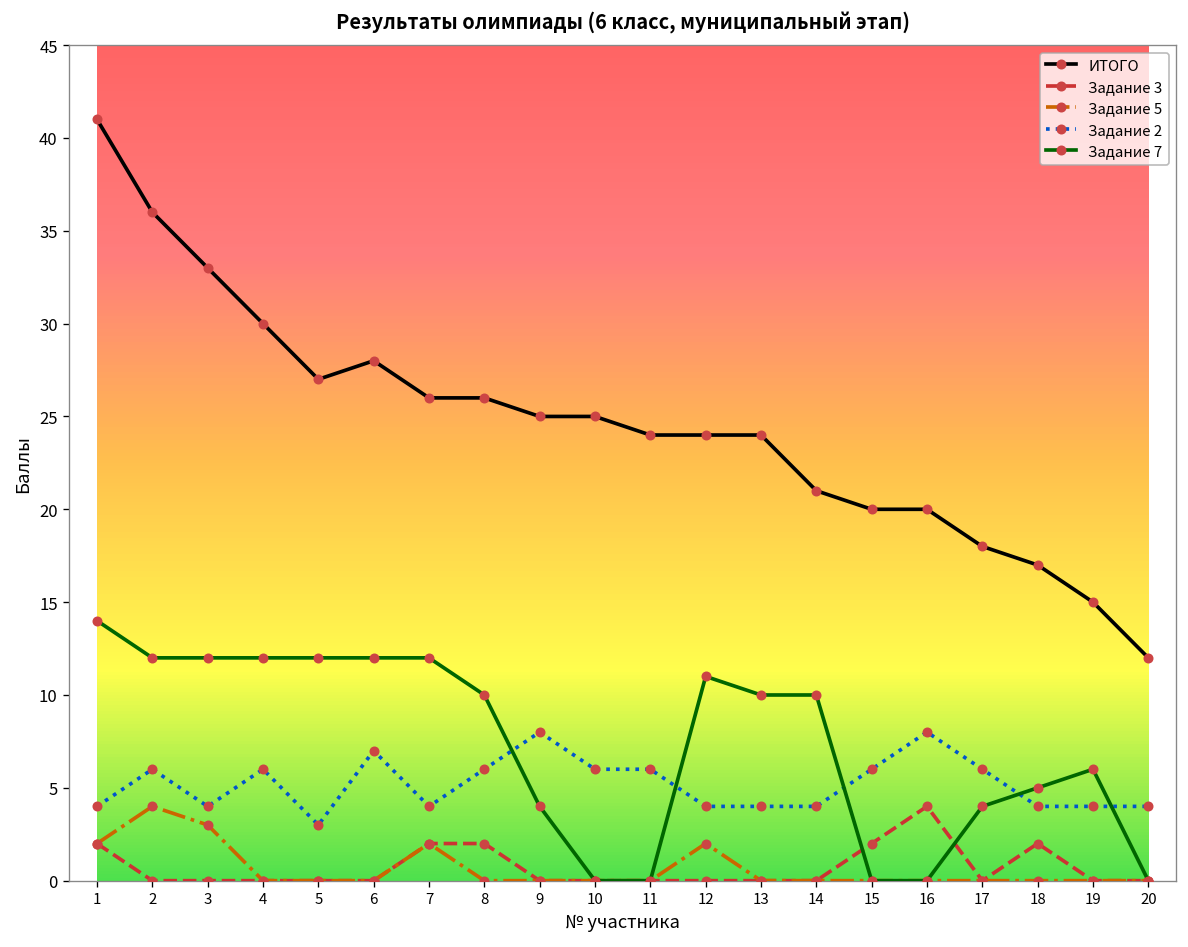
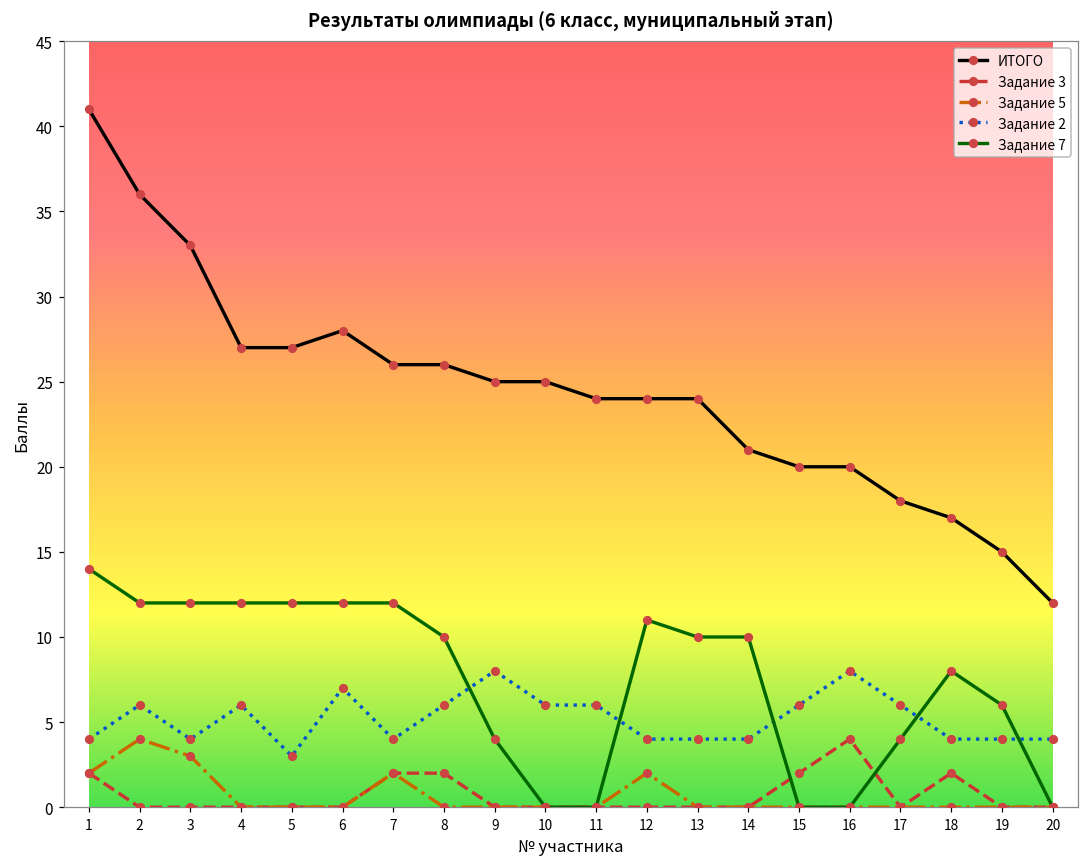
ИТОГО, 4: 30 -> 27
Задание 7, 18: 5 -> 8
